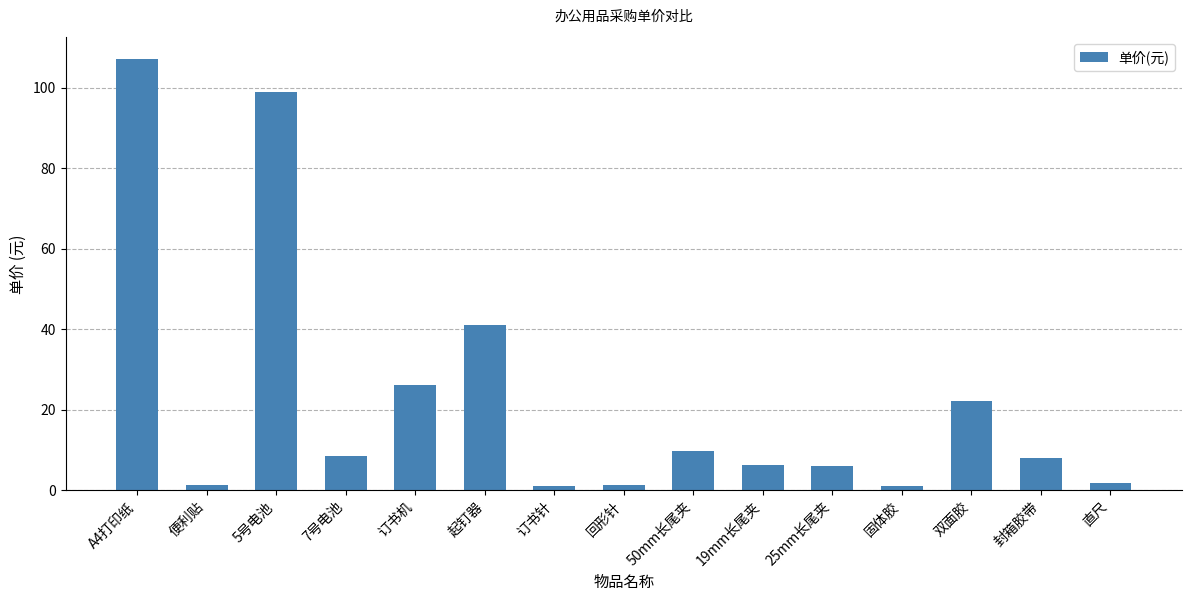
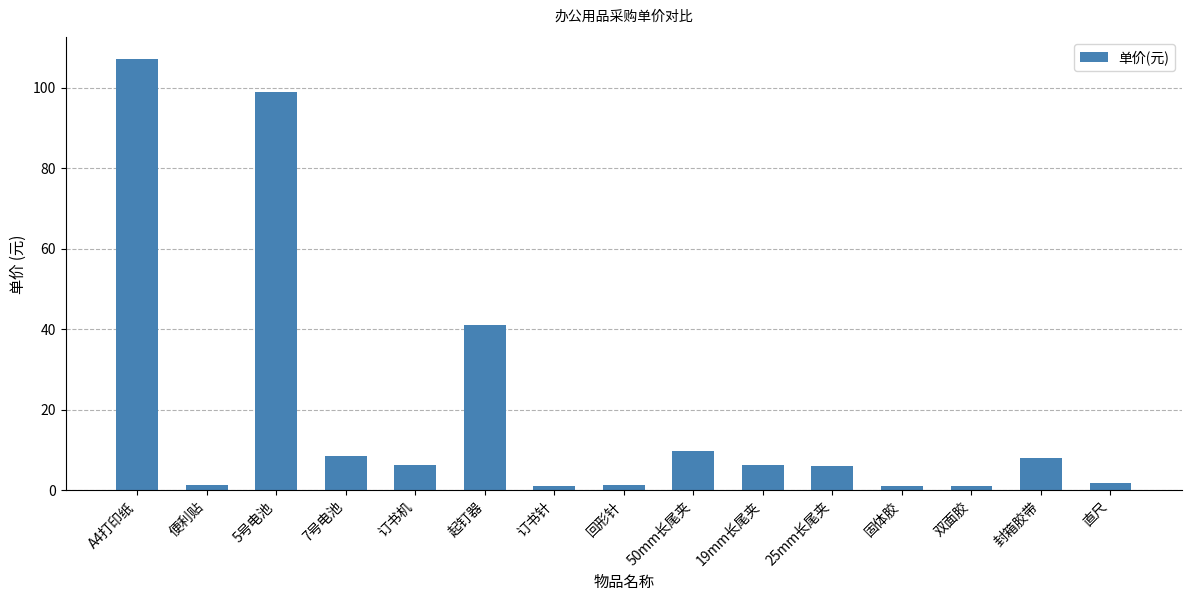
订书机: 26 -> 6
双面胶: 22 -> 1
